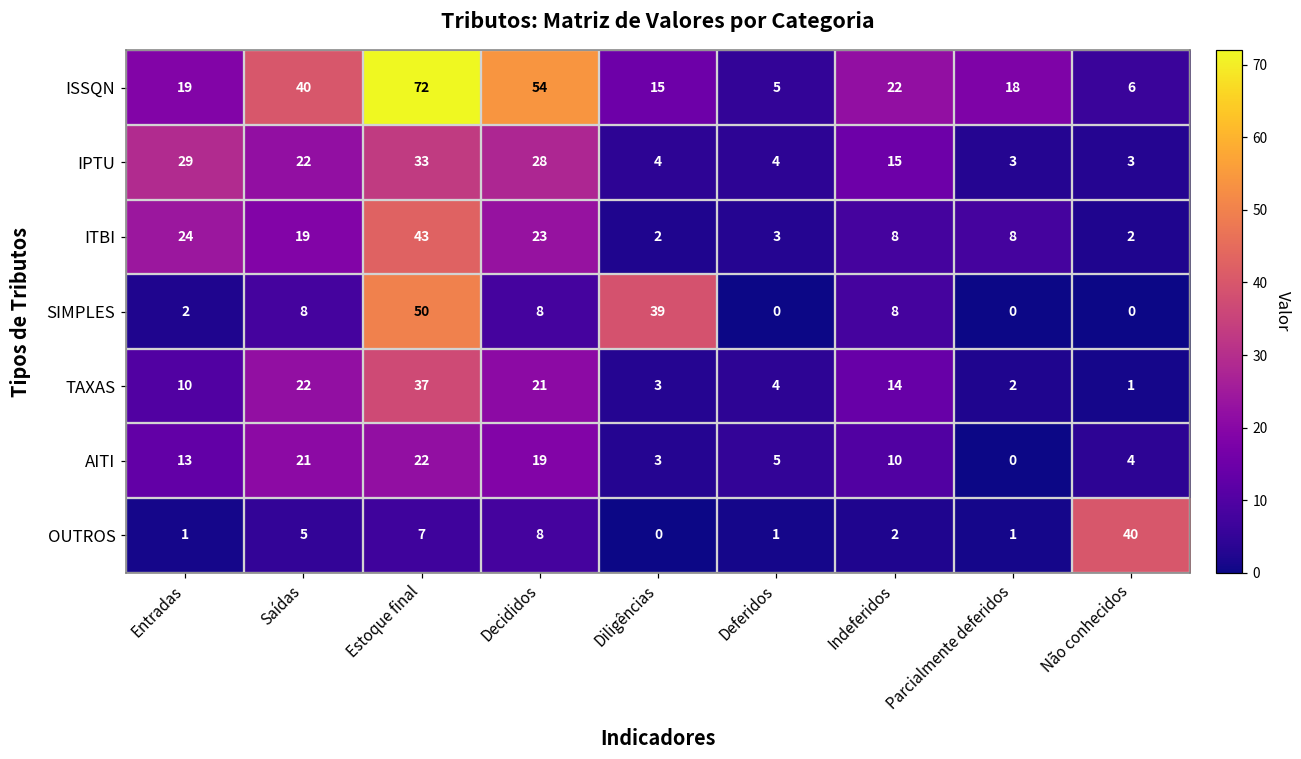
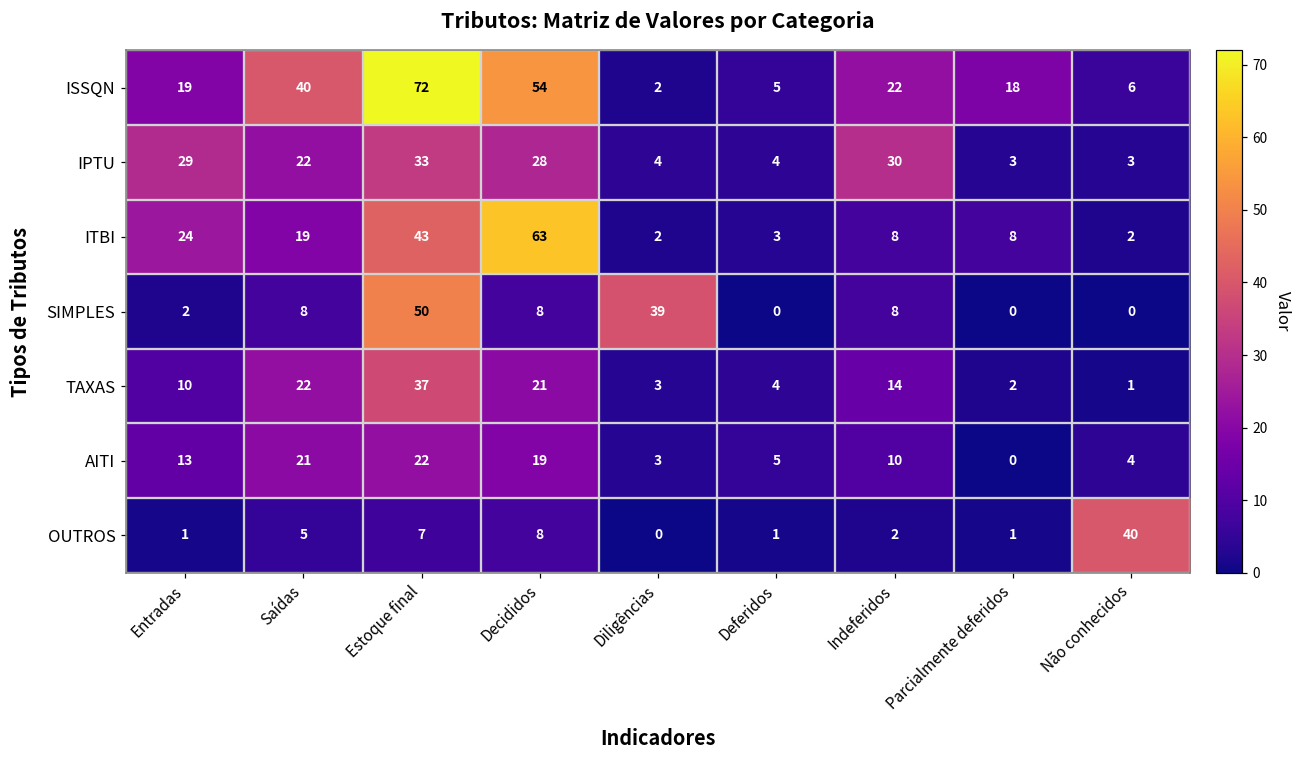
ISSQN, Diligências: 15 -> 2
IPTU, Indeferidos: 15 -> 30
ITBI, Decididos: 23 -> 63
